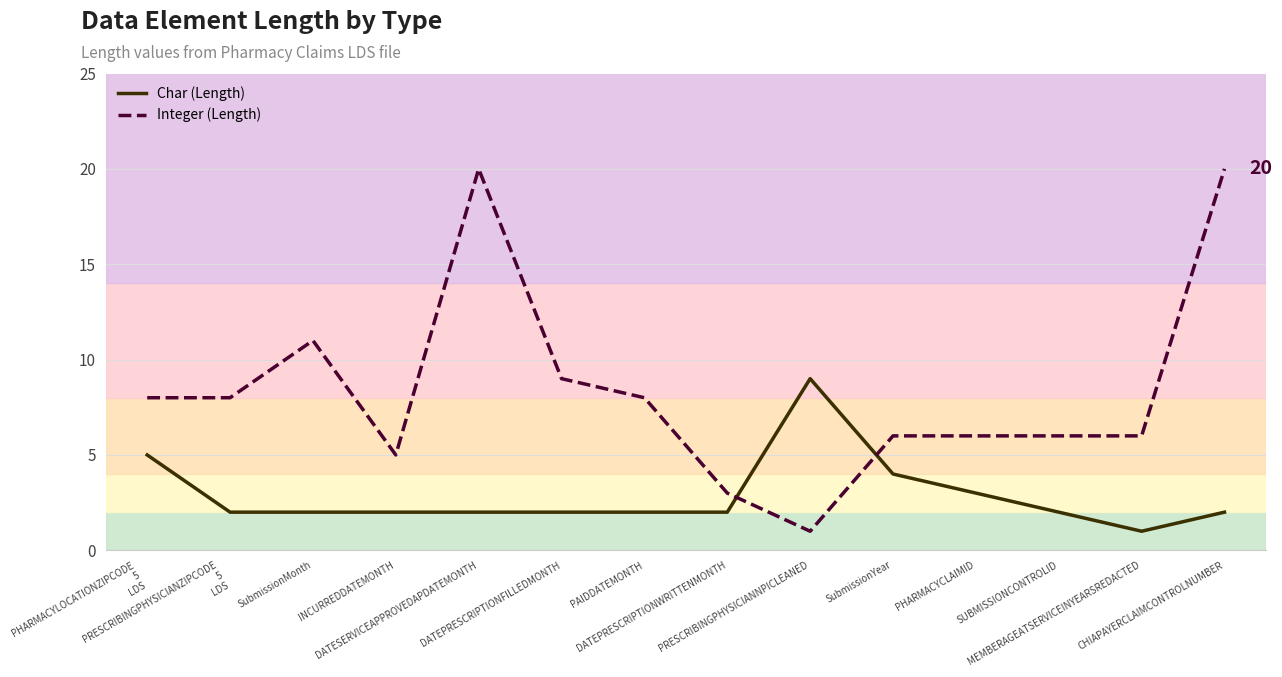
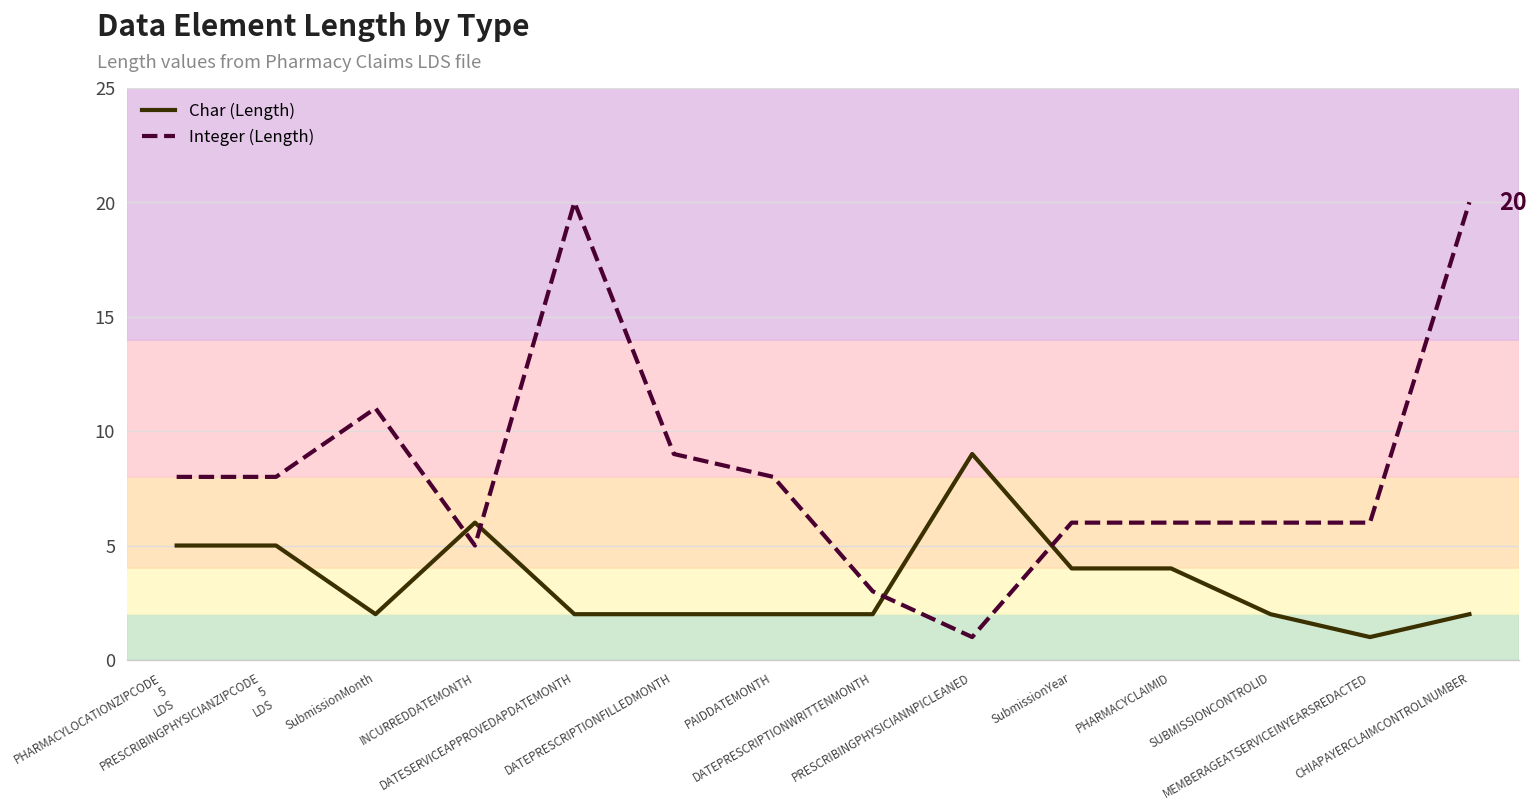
Char (Length), PRESCRIBINGPHYSICIANZIPCODE 5 LDS: 2 -> 5
Char (Length), INCURREDDATEMONTH: 2 -> 6
Char (Length), PHARMACYCLAIMID: 3 -> 4
